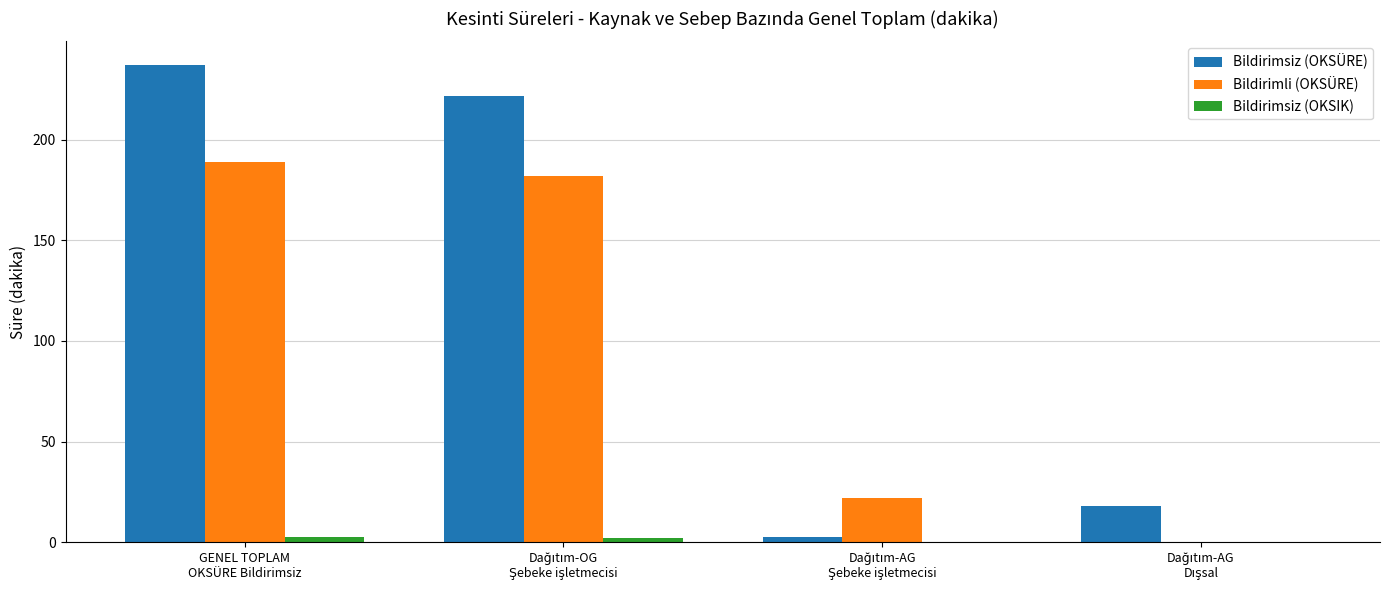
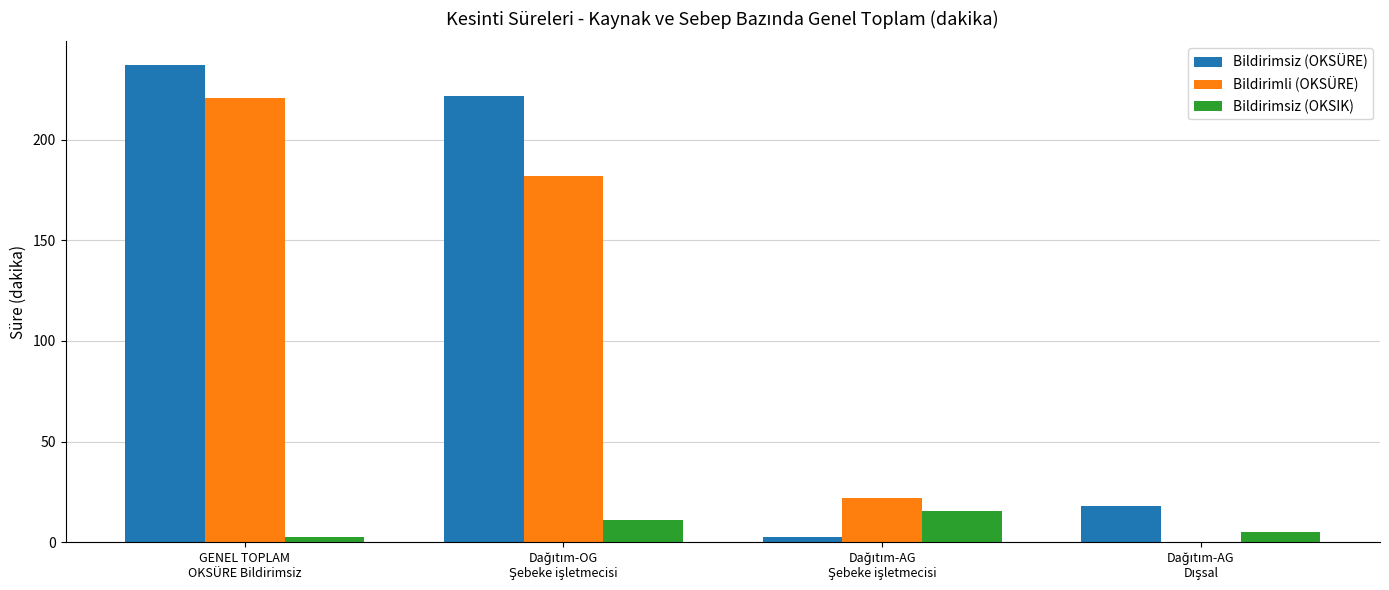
Bildirimli (OKSÜRE), GENEL TOPLAM OKSÜRE Bildirimsiz: 189 -> 221
Bildirimsiz (OKSIK), Dağıtım-OG Şebeke işletmecisi: 2 -> 11
Bildirimsiz (OKSIK), Dağıtım-AG Şebeke işletmecisi: 0 -> 16
Bildirimsiz (OKSIK), Dağıtım-AG Dışsal: 0 -> 5
